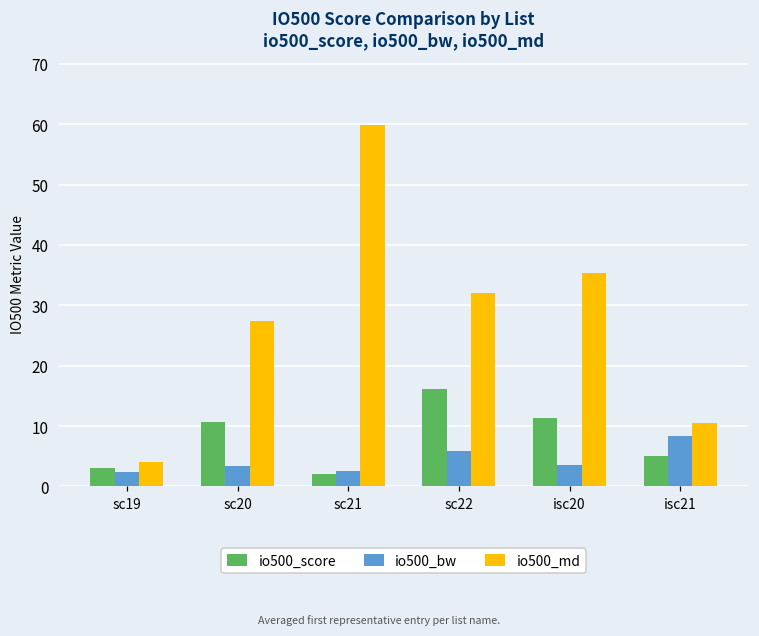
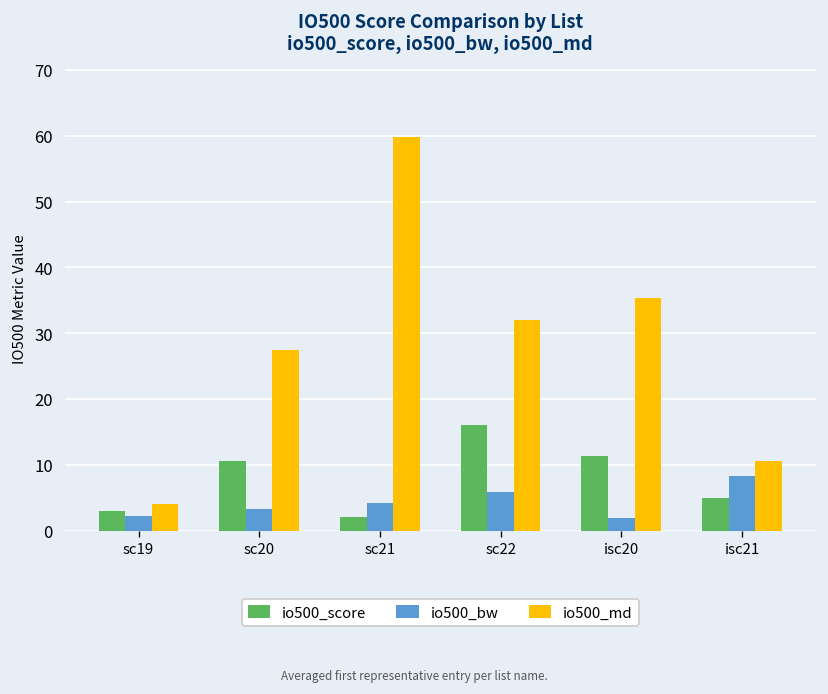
io500_bw, sc21: 3 -> 4
io500_bw, isc20: 4 -> 2
